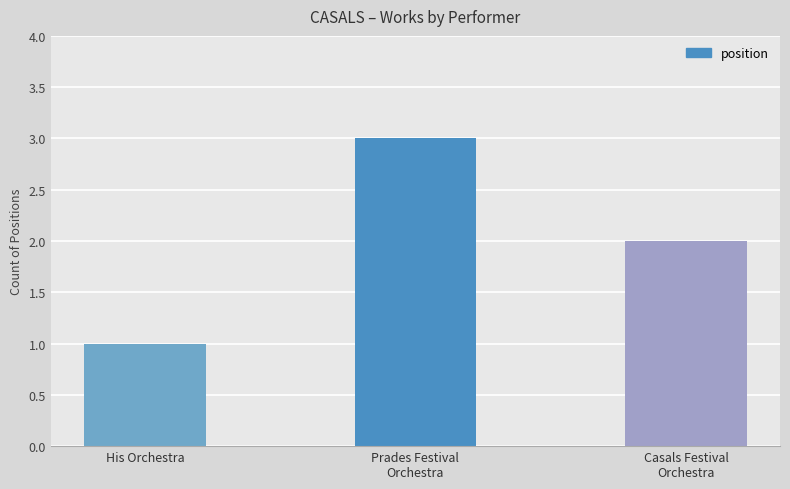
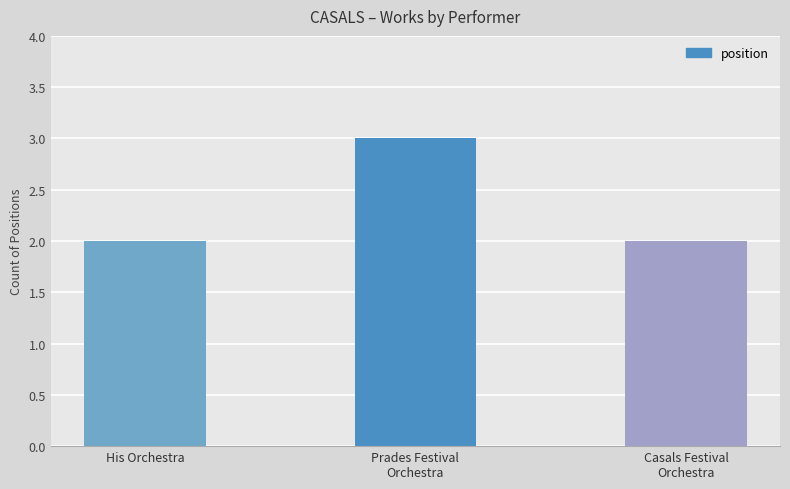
His Orchestra: 1 -> 2
